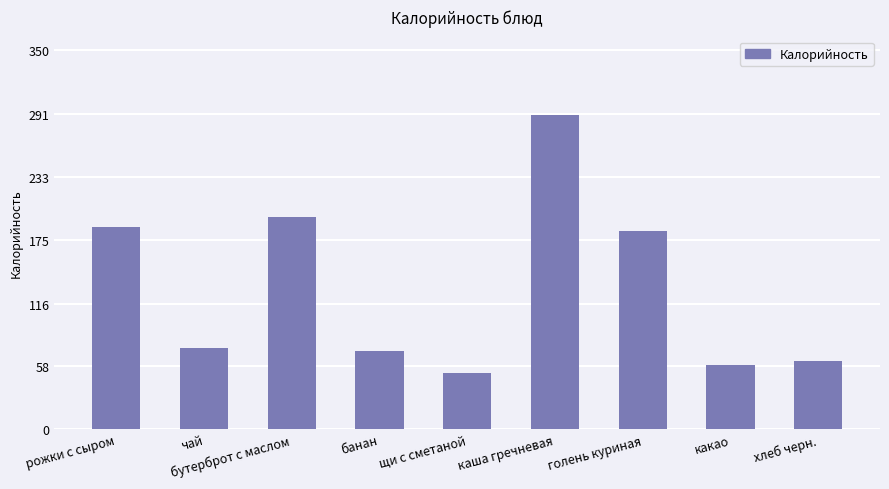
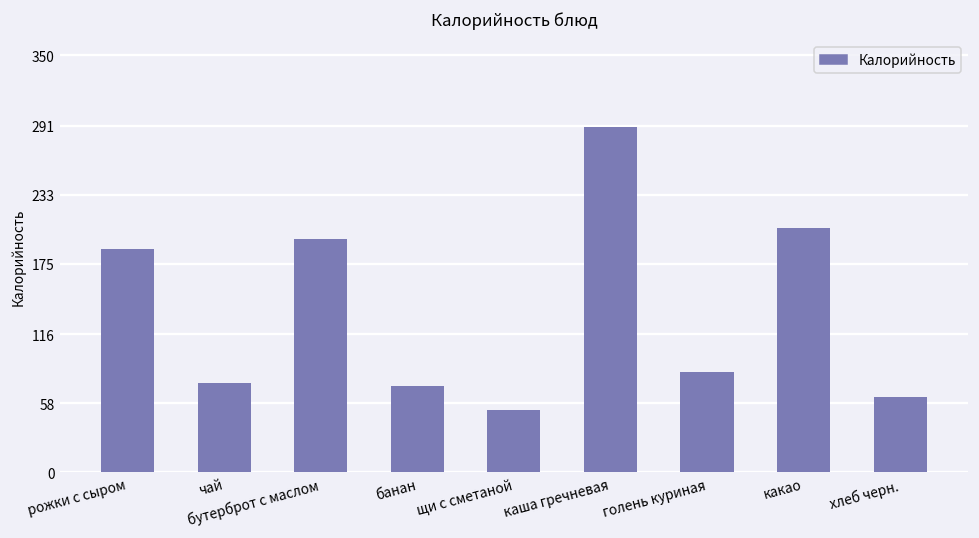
голень куриная: 183 -> 84
какао: 59 -> 205
